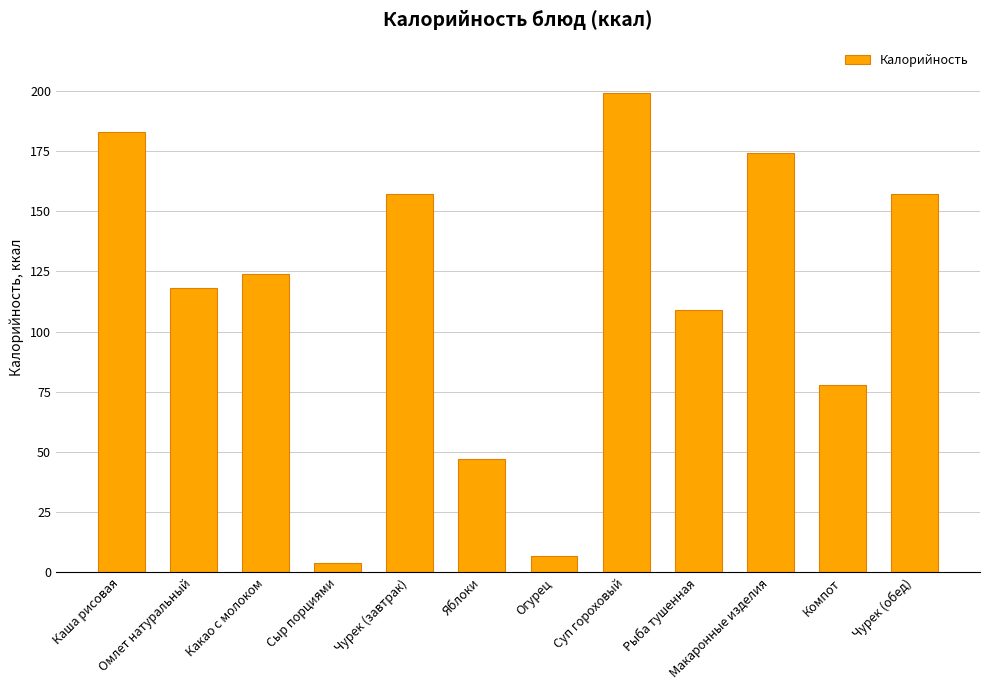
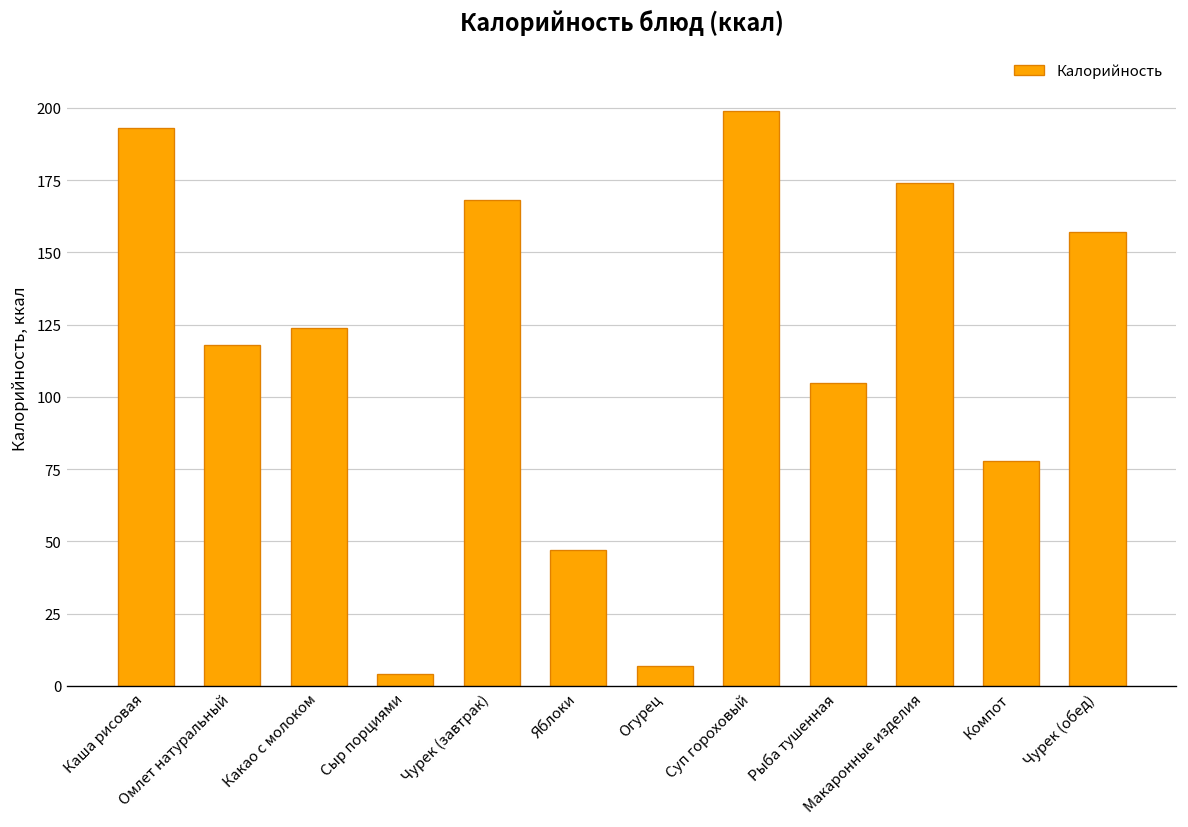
Каша рисовая: 183 -> 193
Чурек (завтрак): 157 -> 168
Рыба тушенная: 109 -> 105
